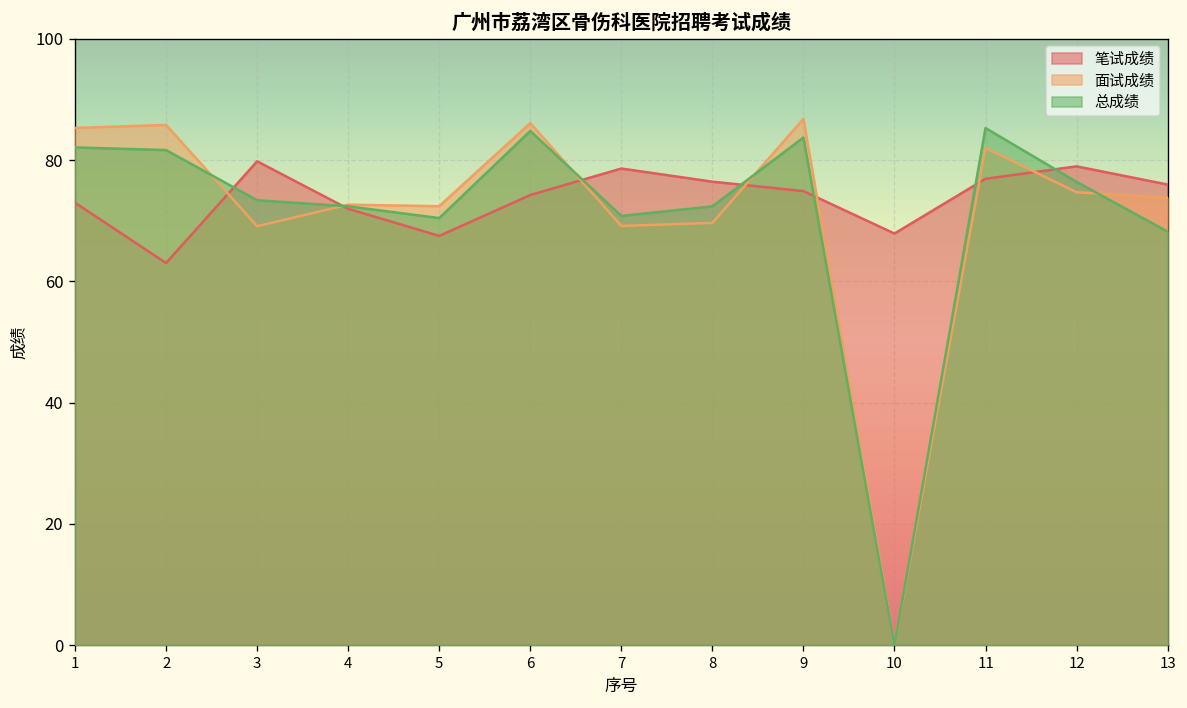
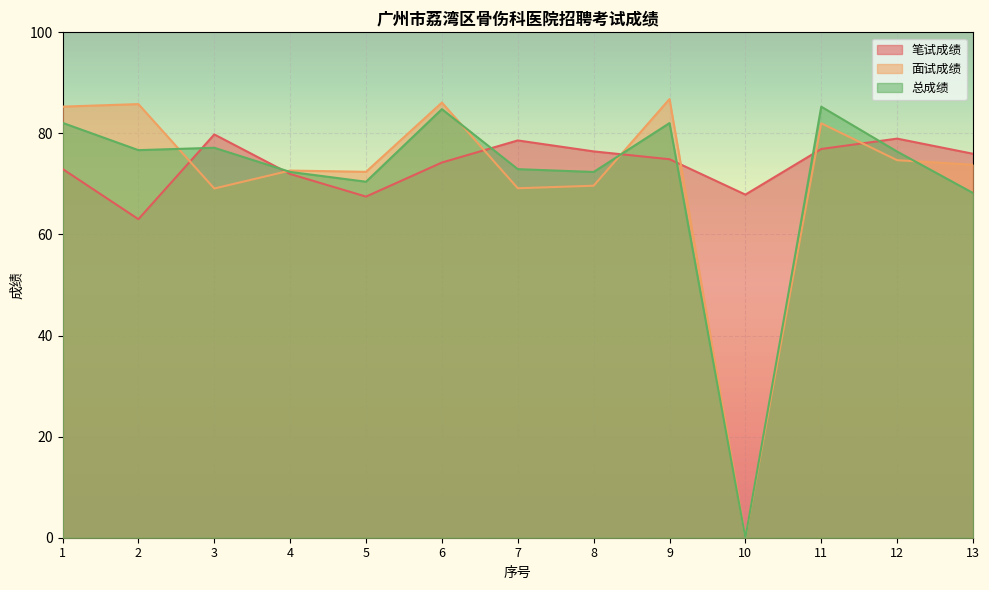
总成绩, 2: 82 -> 77
总成绩, 3: 73 -> 77
总成绩, 7: 71 -> 73
总成绩, 9: 84 -> 82
